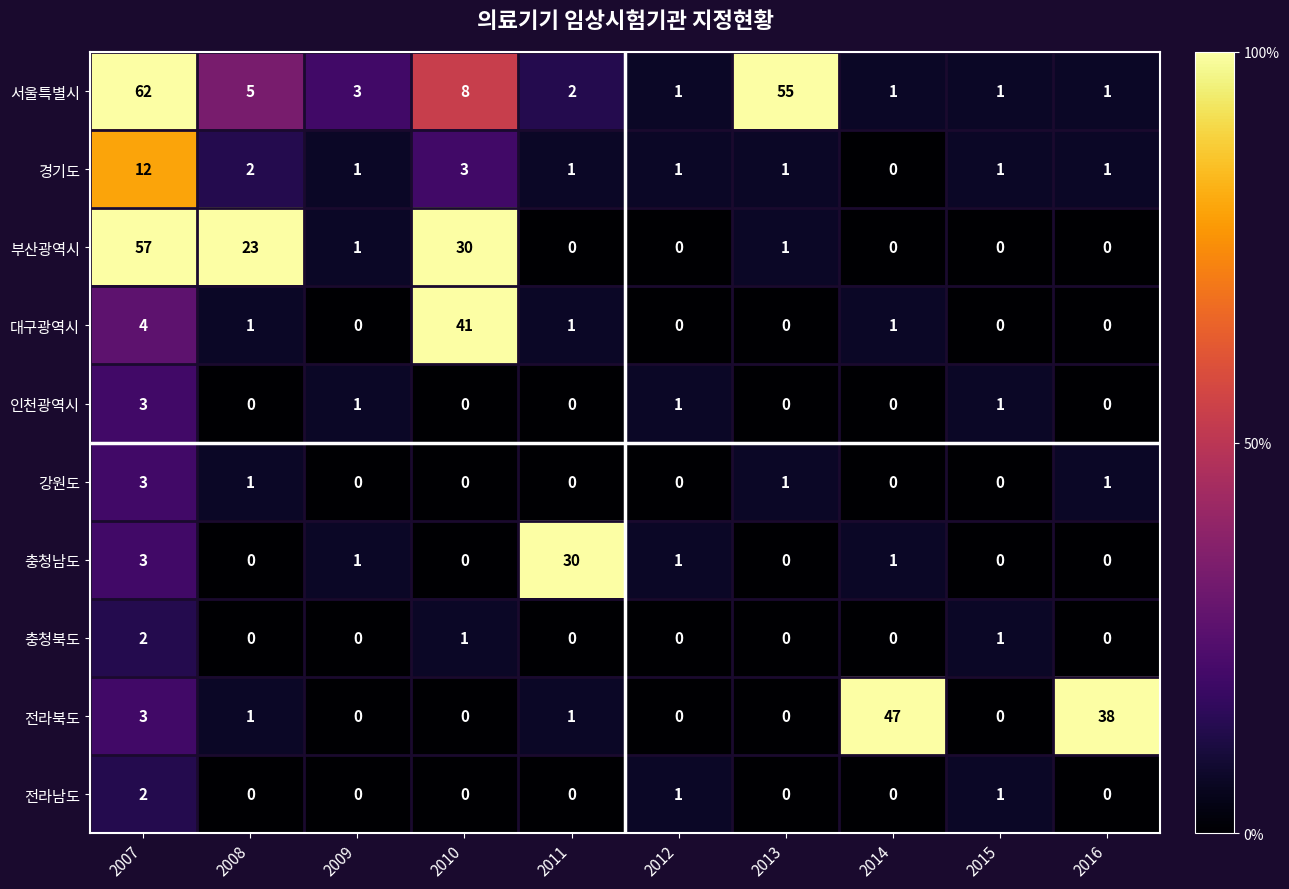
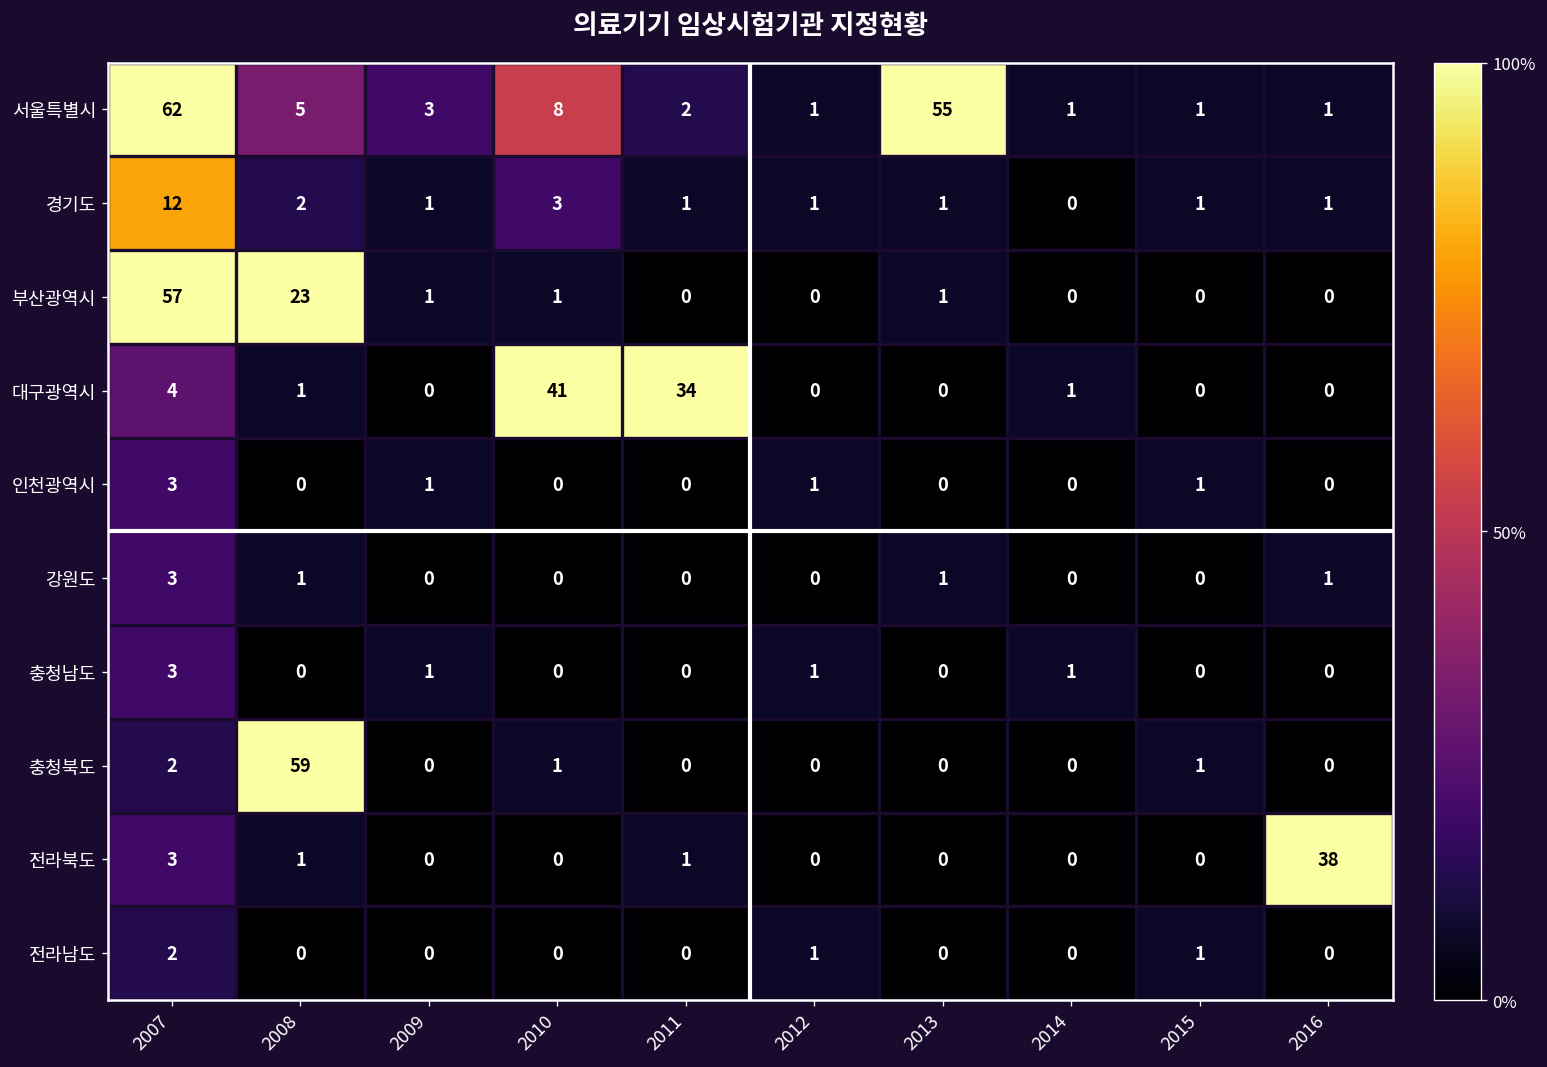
부산광역시, 2010: 30 -> 1
대구광역시, 2011: 1 -> 34
충청남도, 2011: 30 -> 0
충청북도, 2008: 0 -> 59
전라북도, 2014: 47 -> 0
